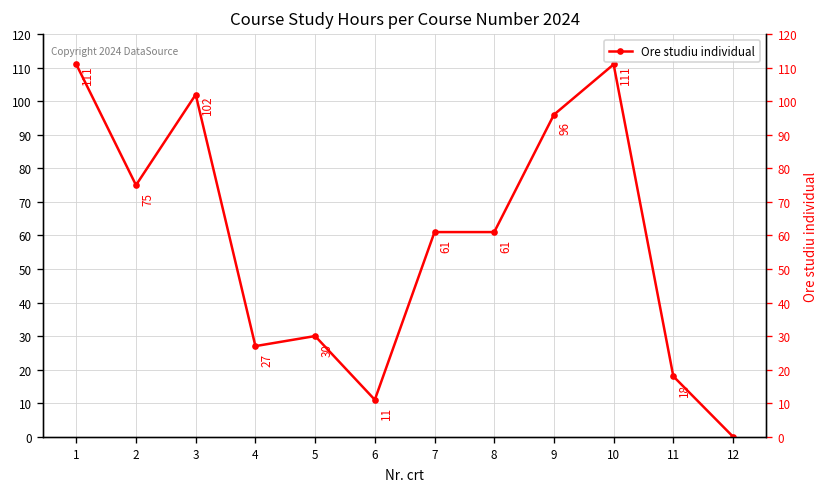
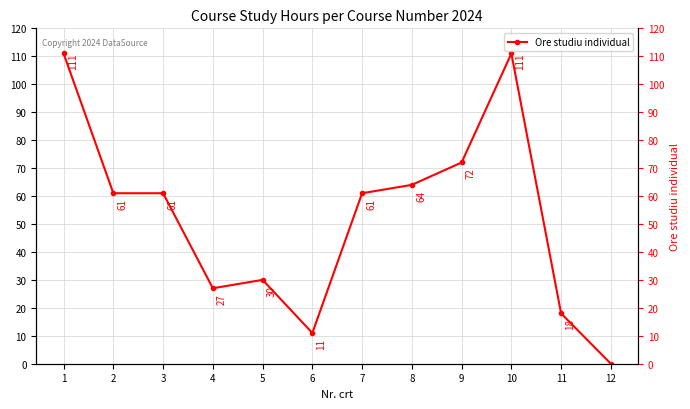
2: 75 -> 61
3: 102 -> 61
8: 61 -> 64
9: 96 -> 72
